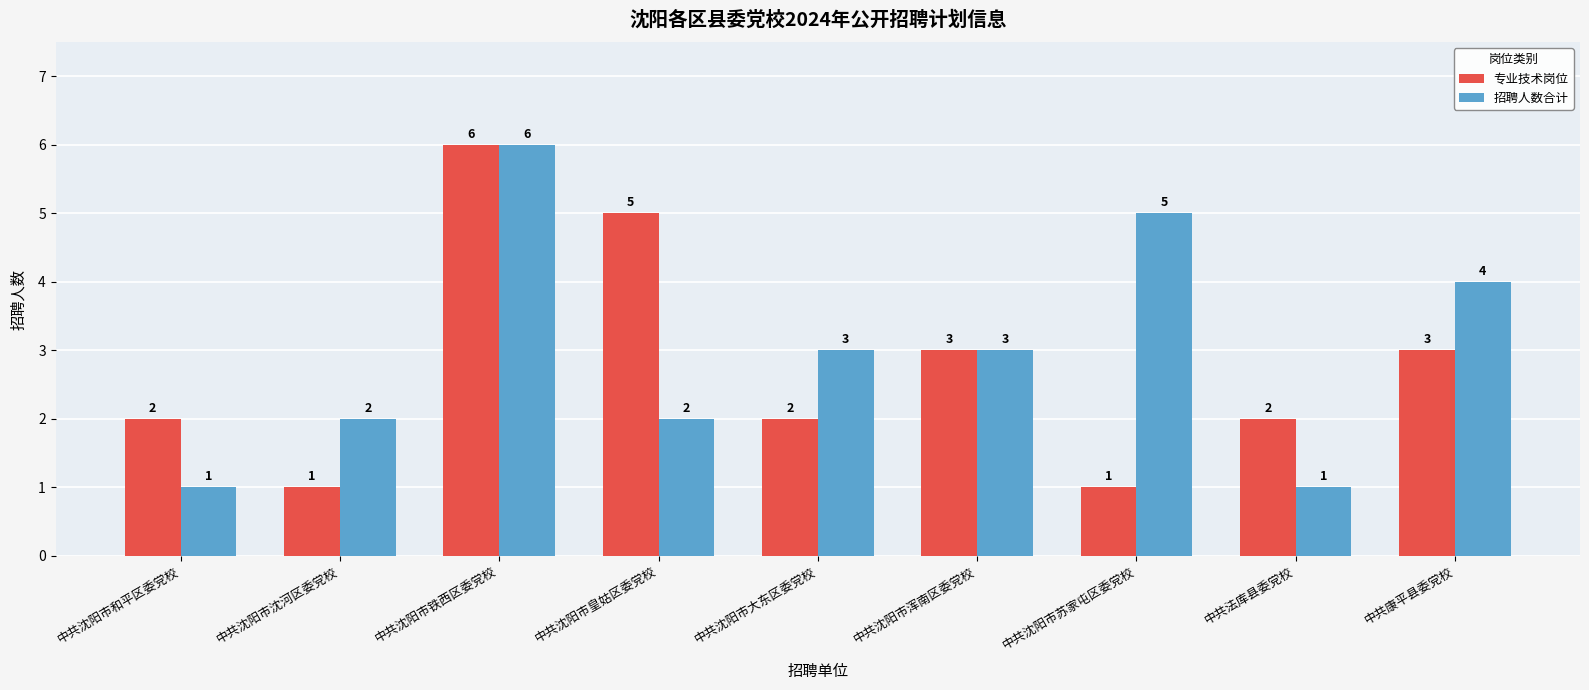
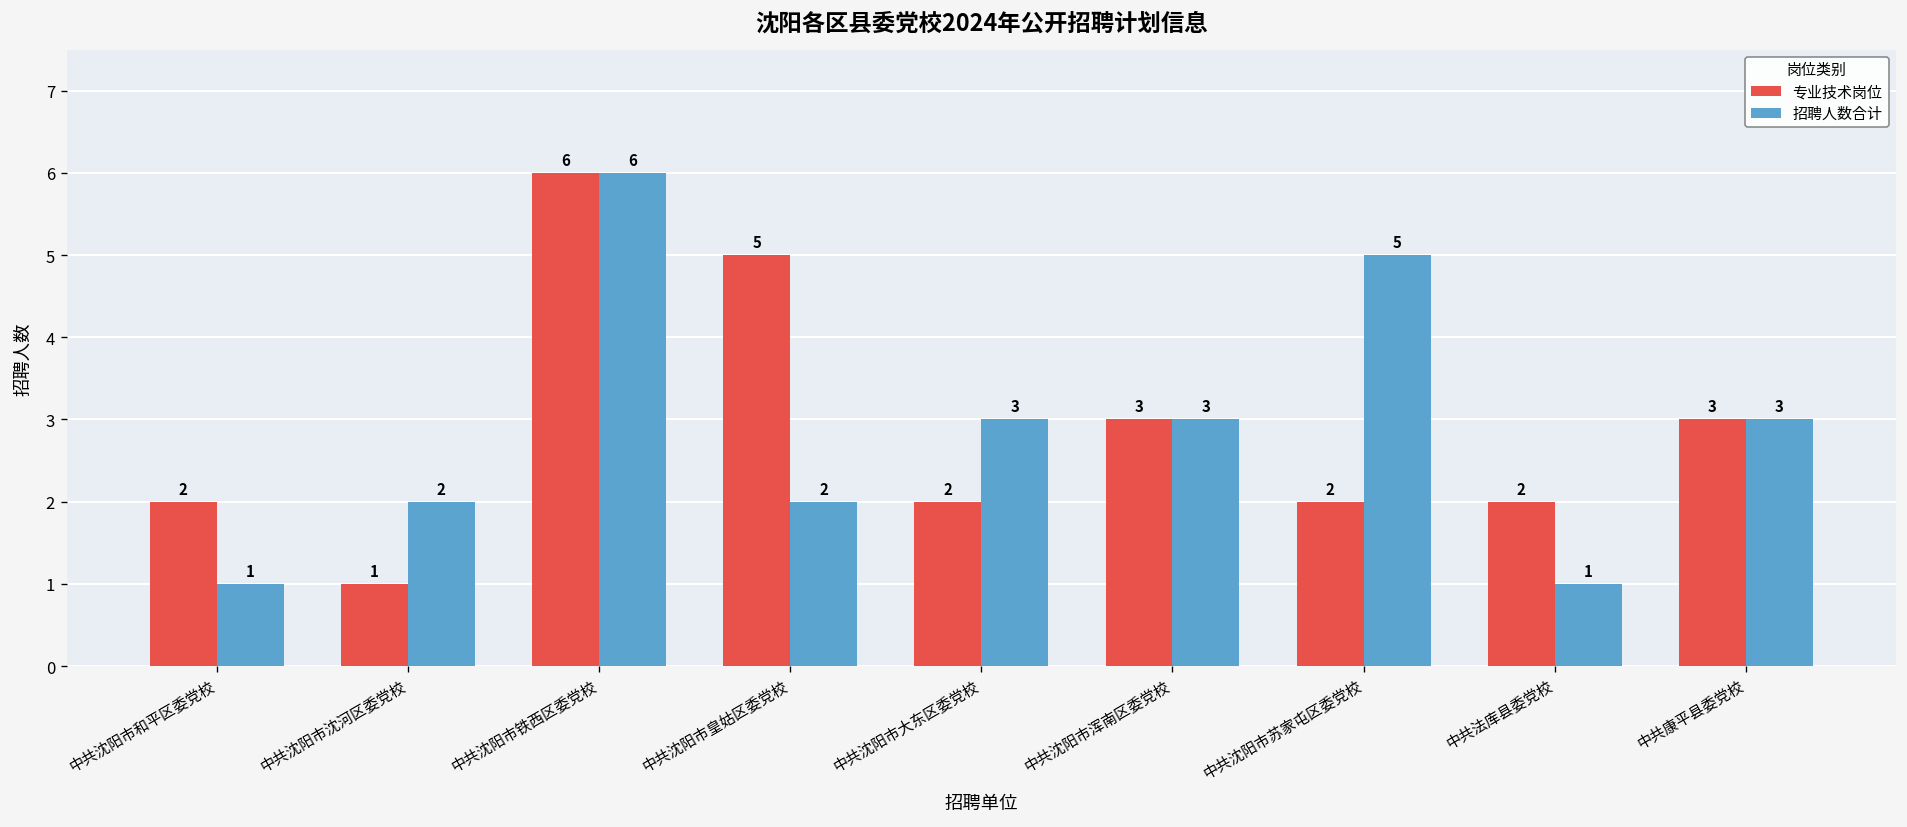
专业技术岗位, 中共沈阳市苏家屯区委党校: 1 -> 2
招聘人数合计, 中共康平县委党校: 4 -> 3
